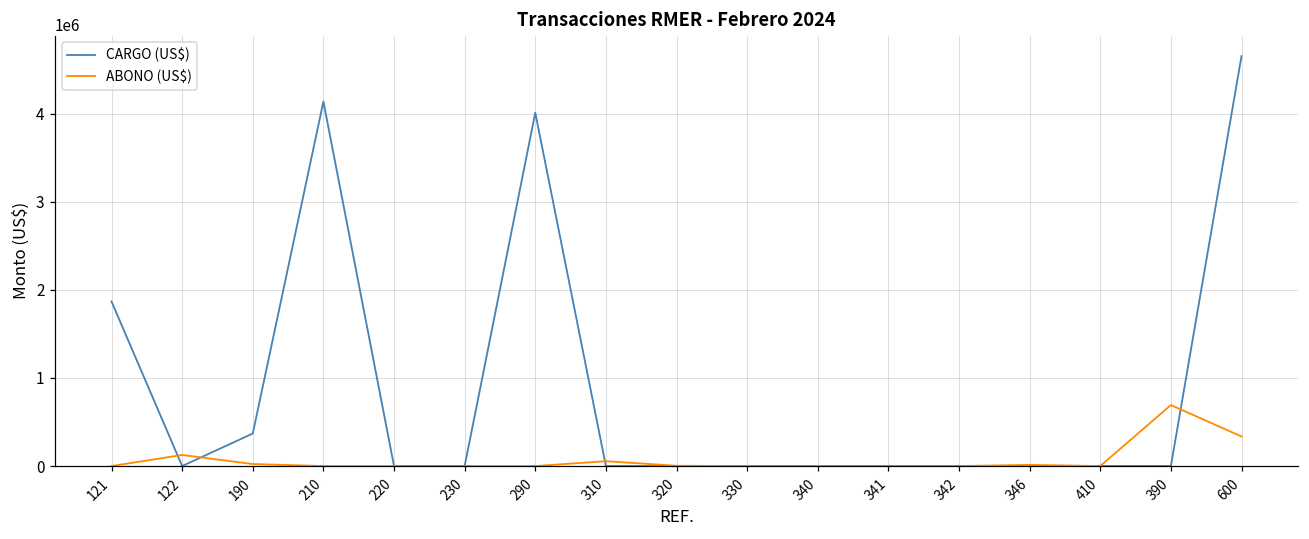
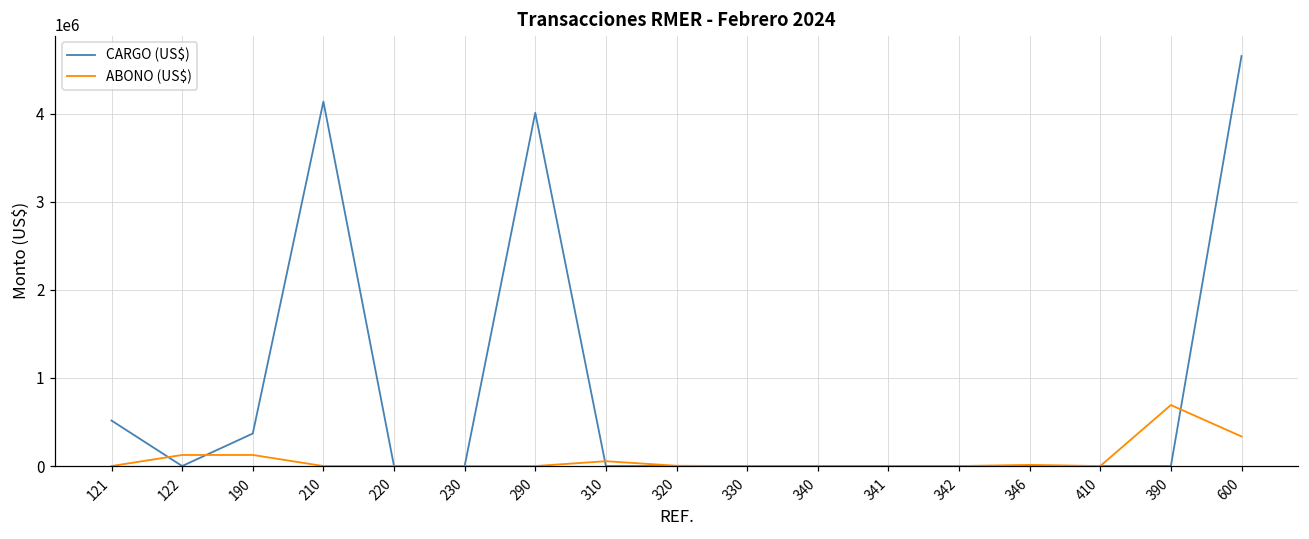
CARGO (US$), 121: 1900000 -> 500000
ABONO (US$), 190: 0 -> 100000
